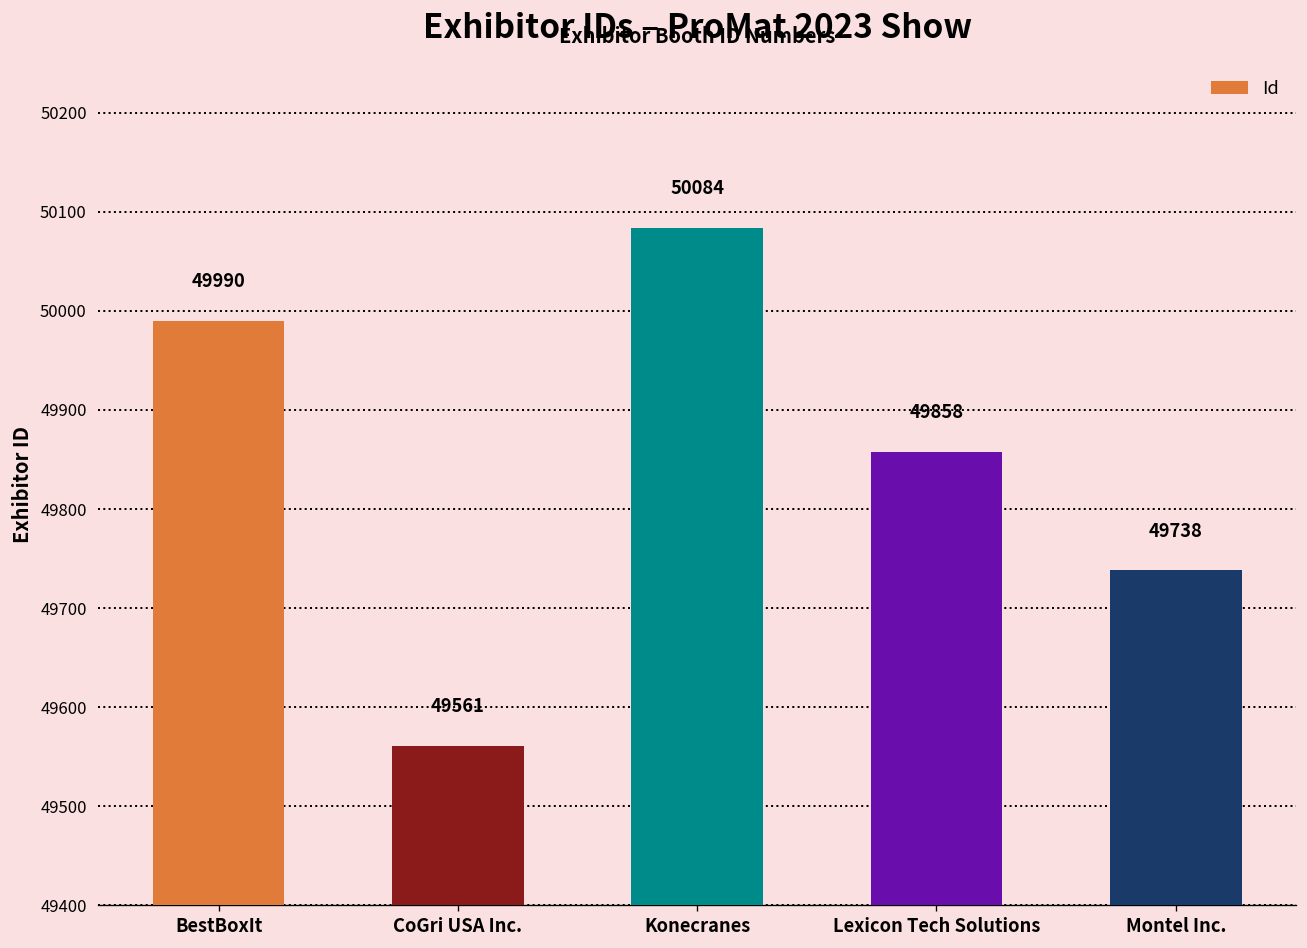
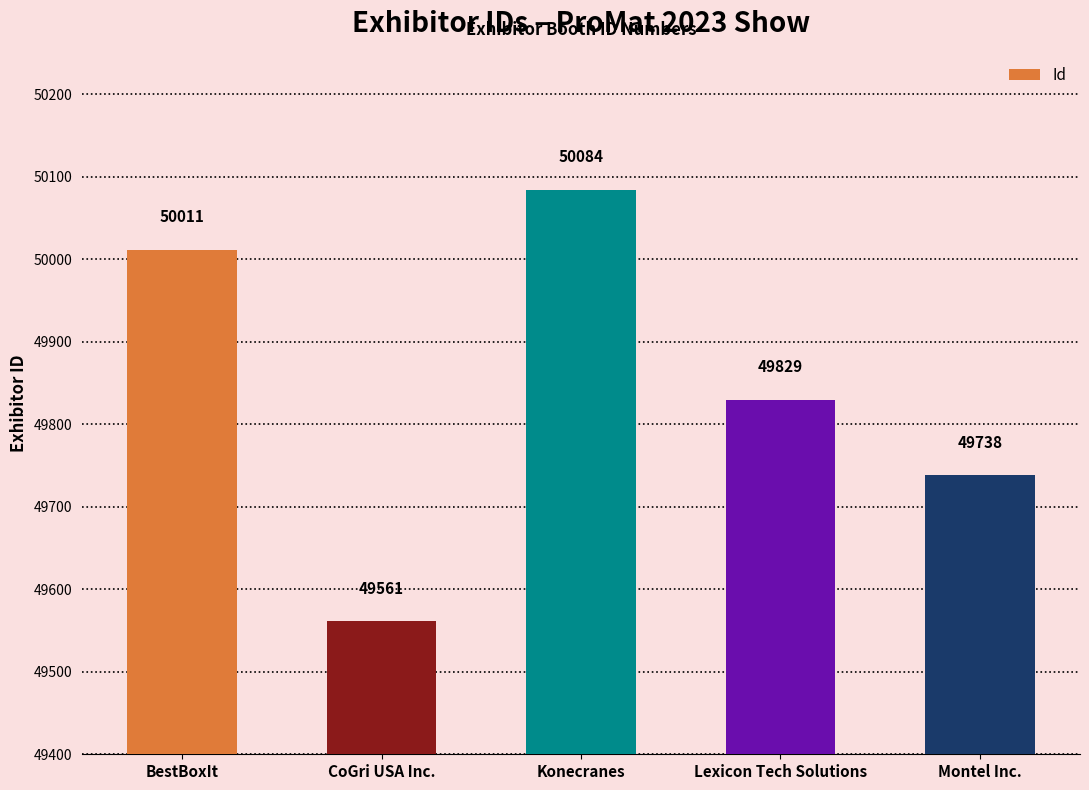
BestBoxIt: 49990 -> 50011
Lexicon Tech Solutions: 49858 -> 49829
